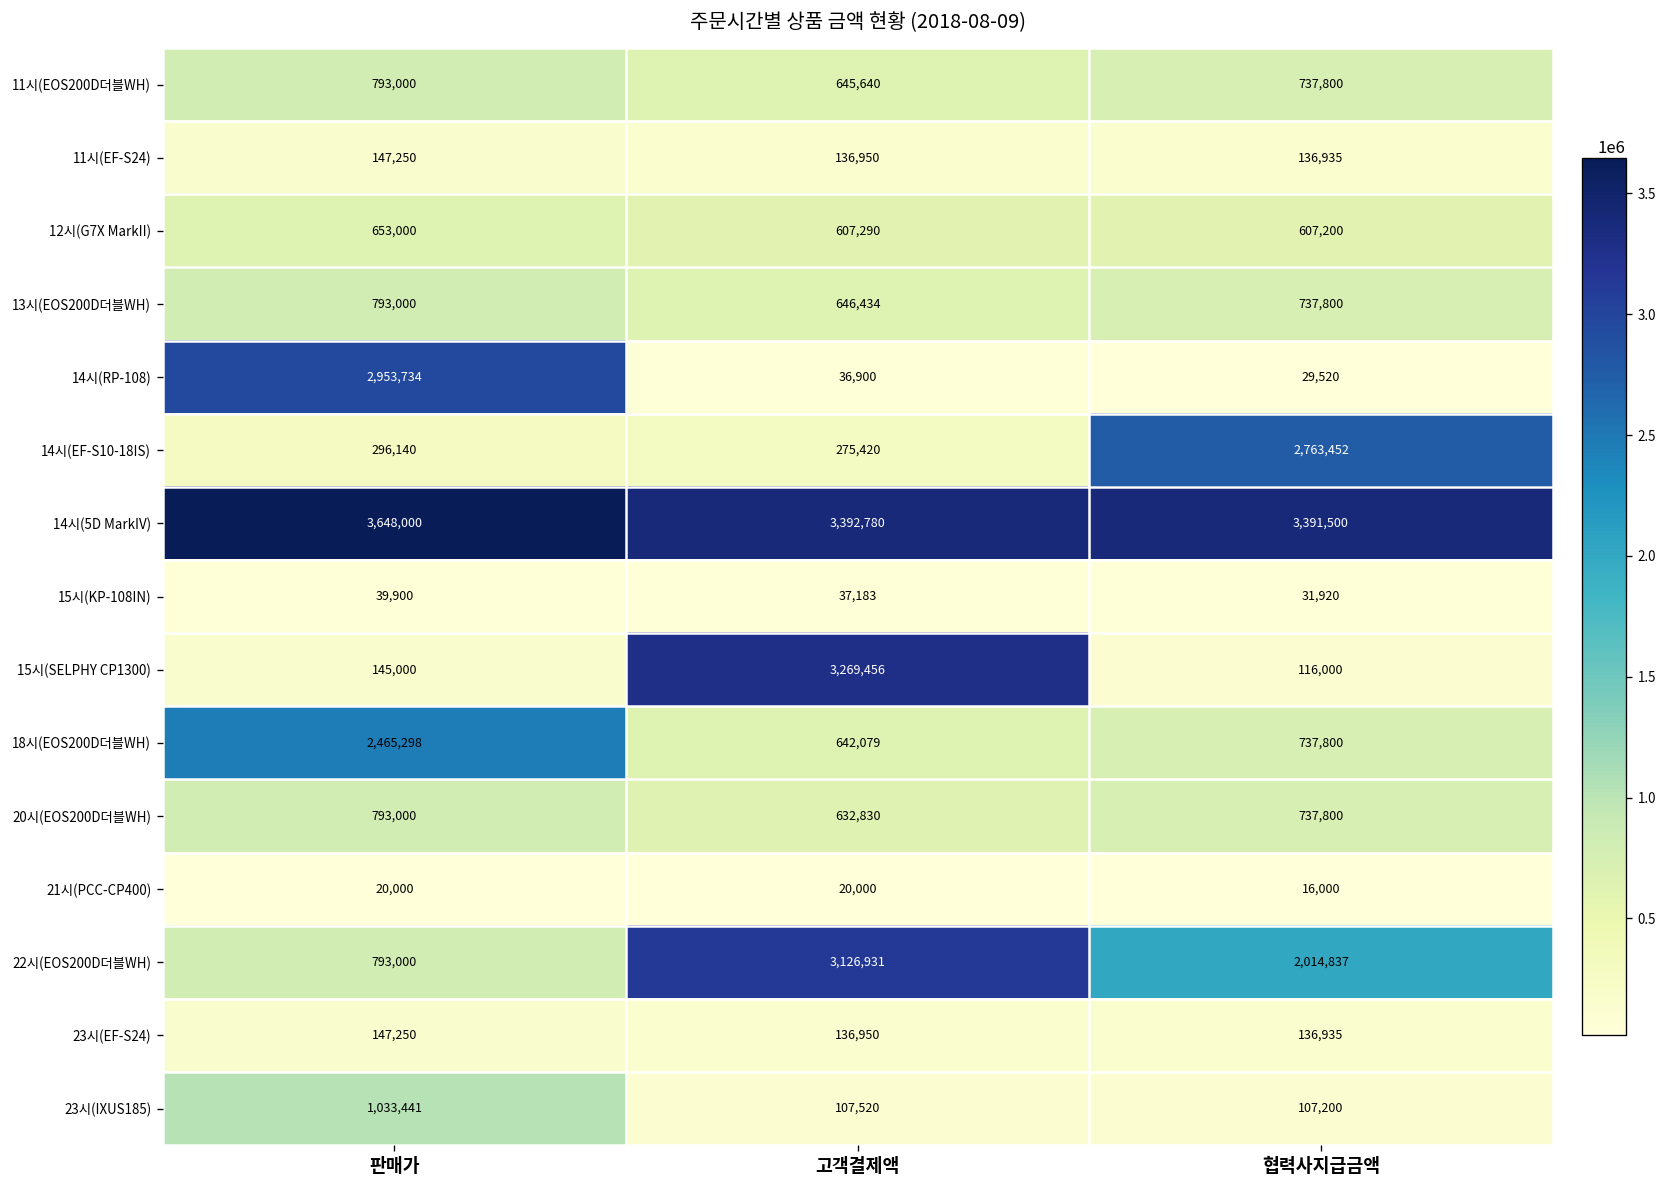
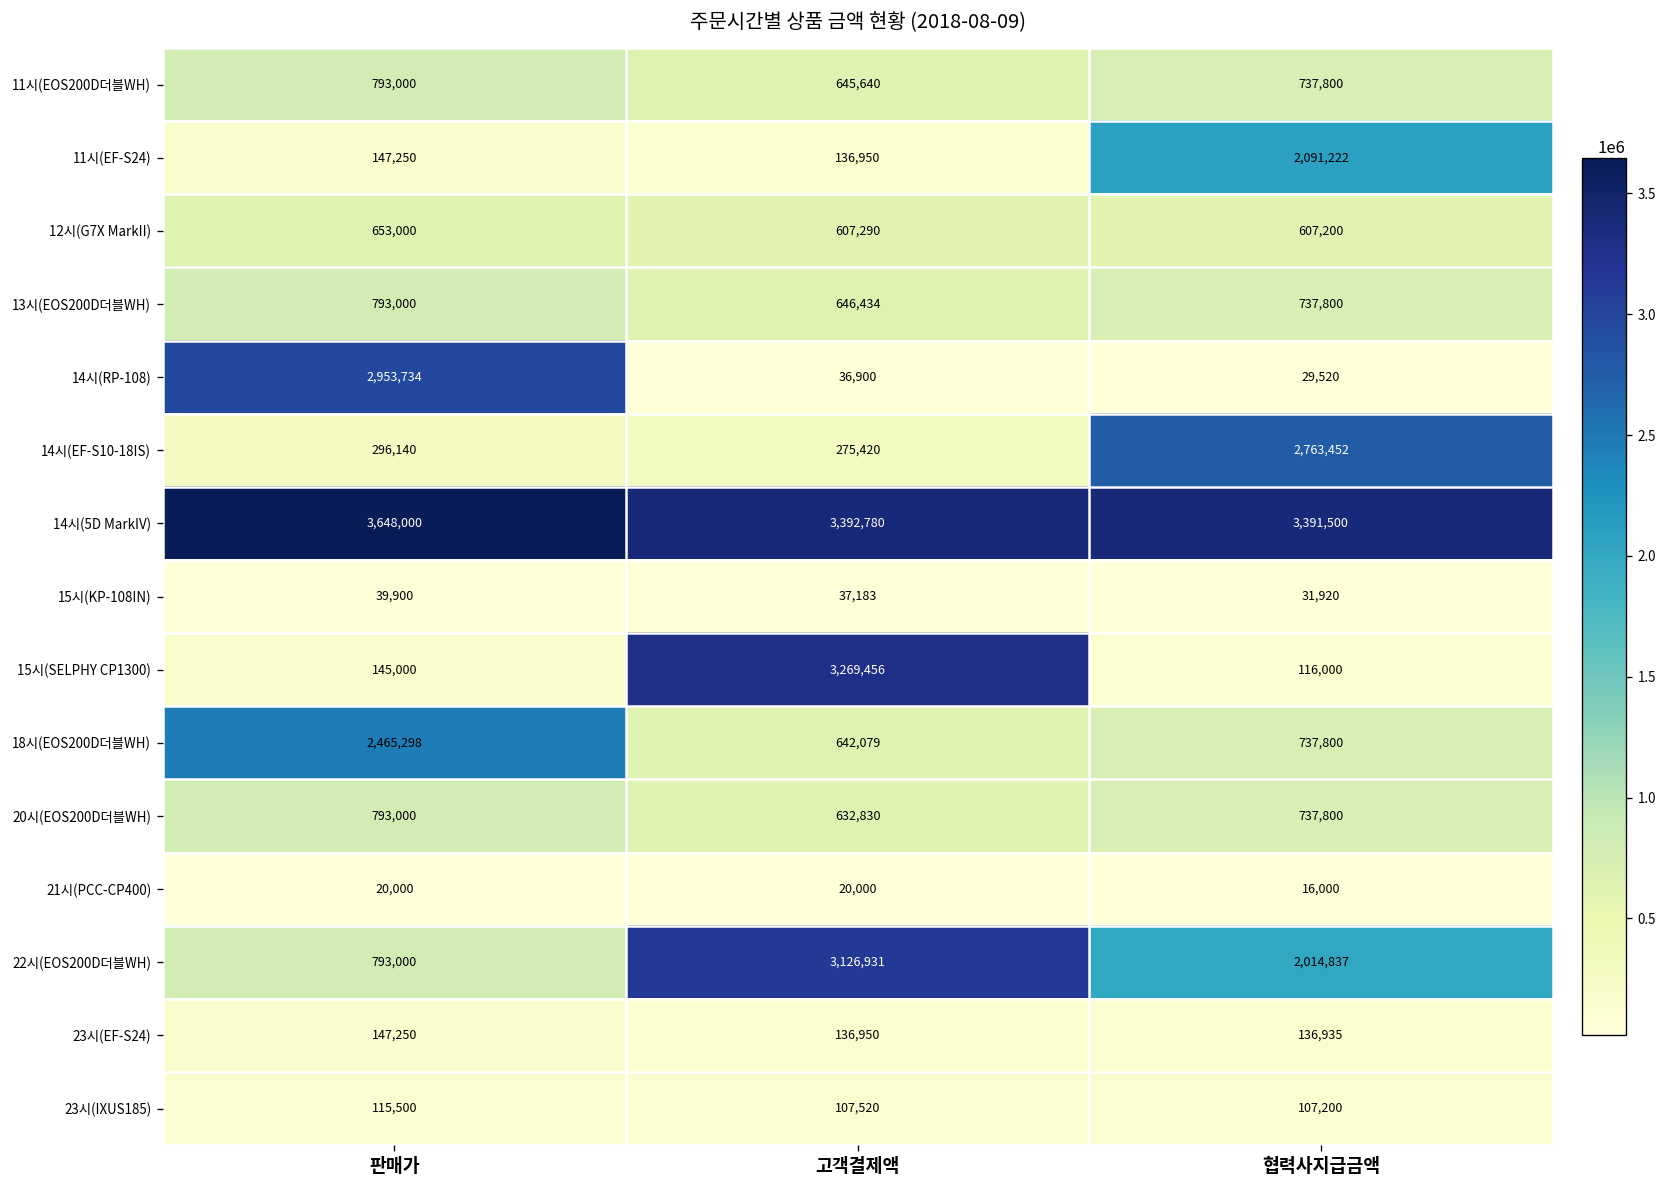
11시(EF-S24), 협력사지급금액: 136,935 -> 2,091,222
23시(IXUS185), 판매가: 1,033,441 -> 115,500
